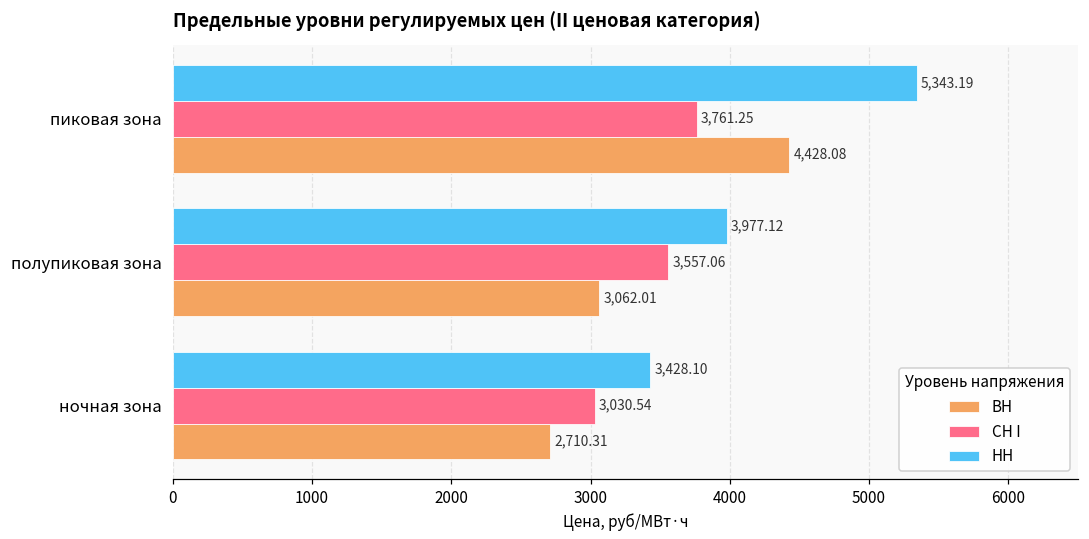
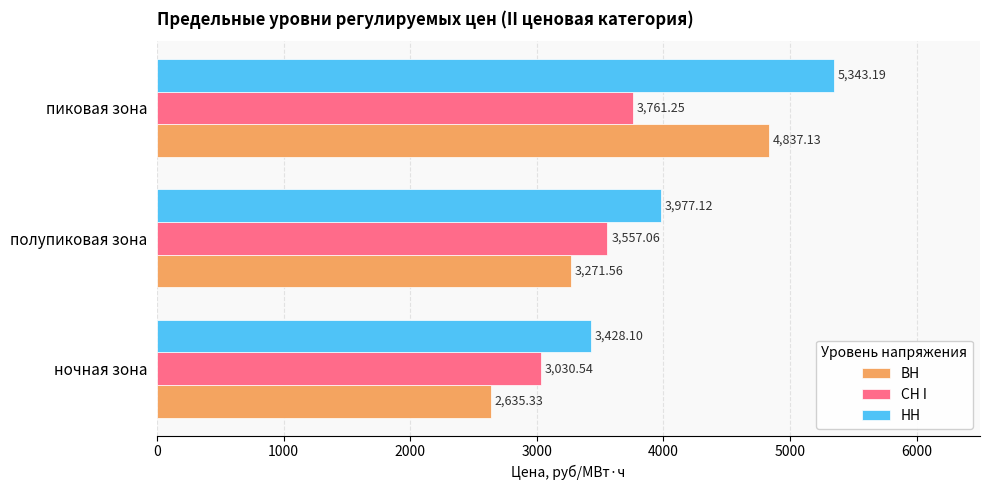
ВН, пиковая зона: 4,428.08 -> 4,837.13
ВН, полупиковая зона: 3,062.01 -> 3,271.56
ВН, ночная зона: 2,710.31 -> 2,635.33
